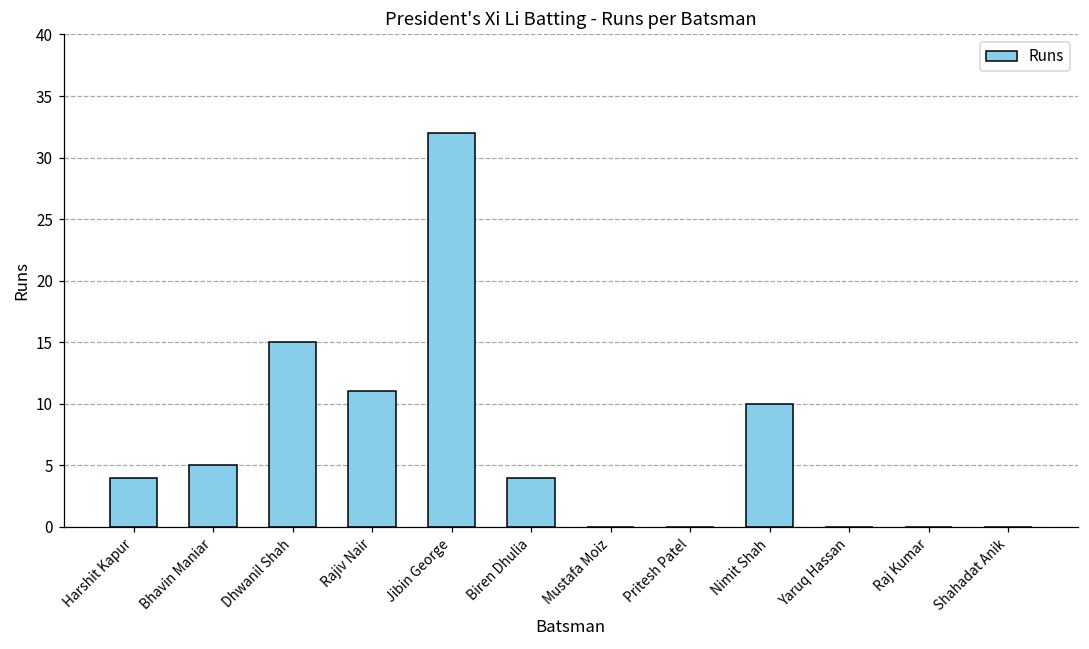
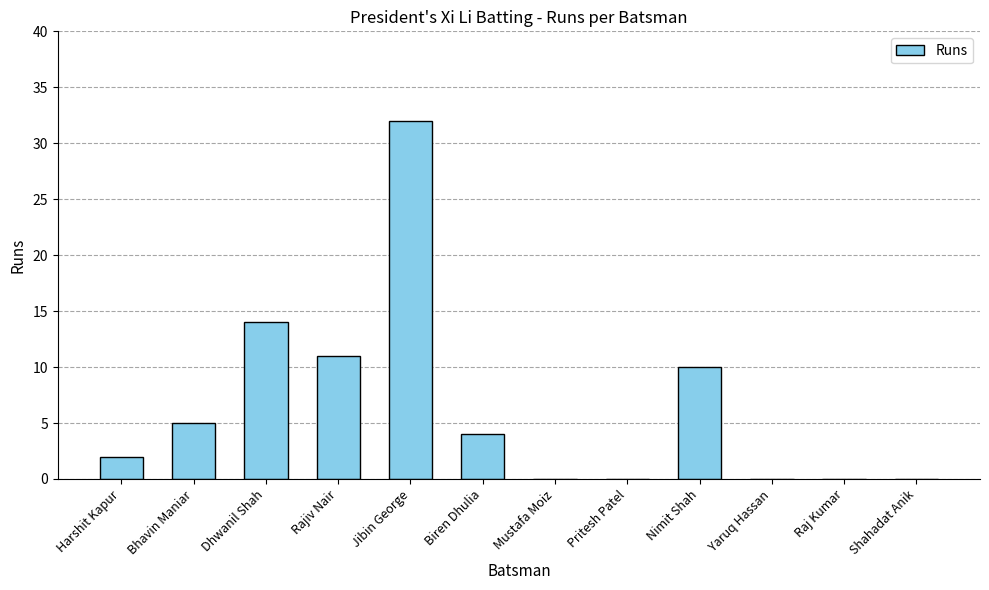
Harshit Kapur: 4 -> 2
Dhwanil Shah: 15 -> 14
